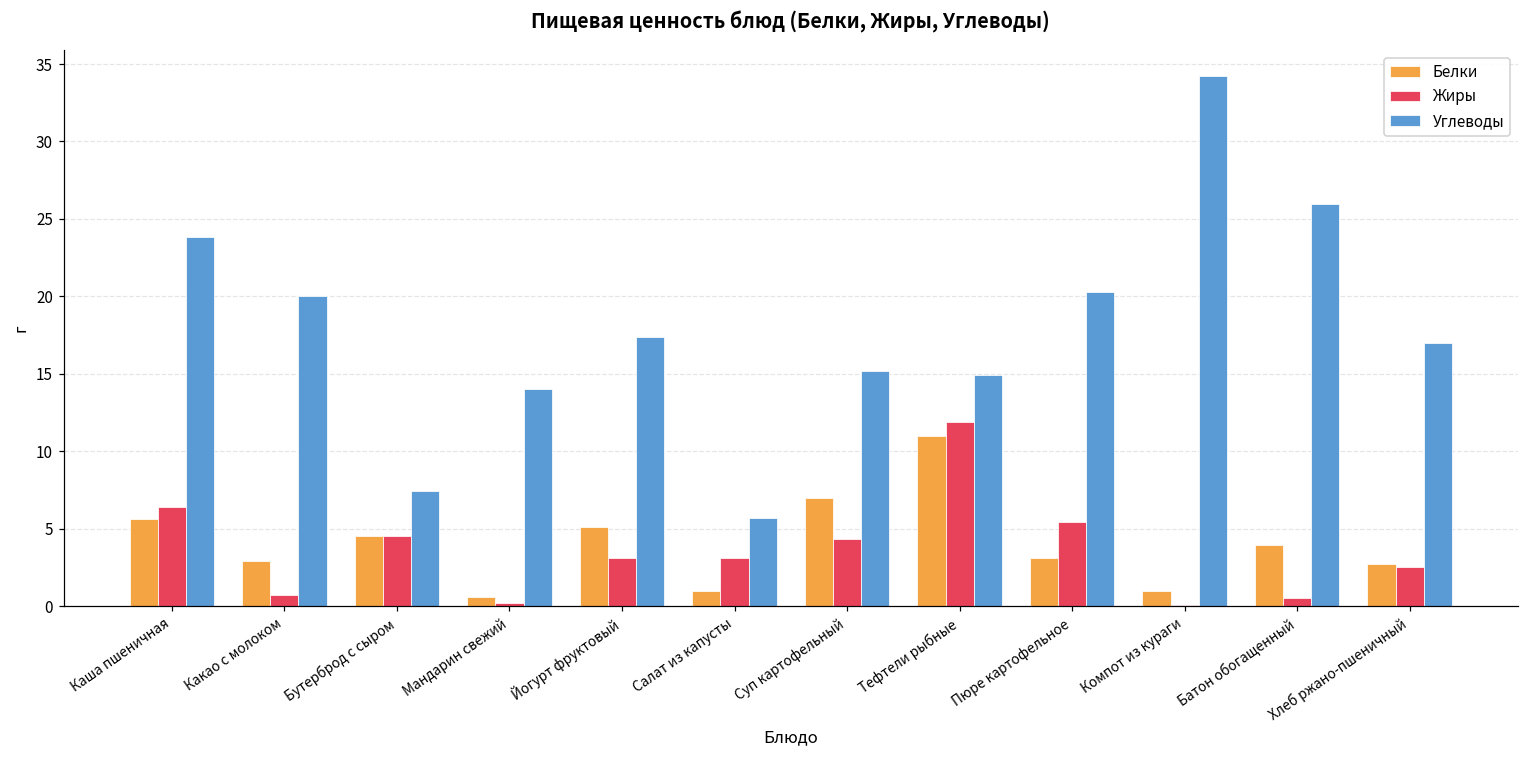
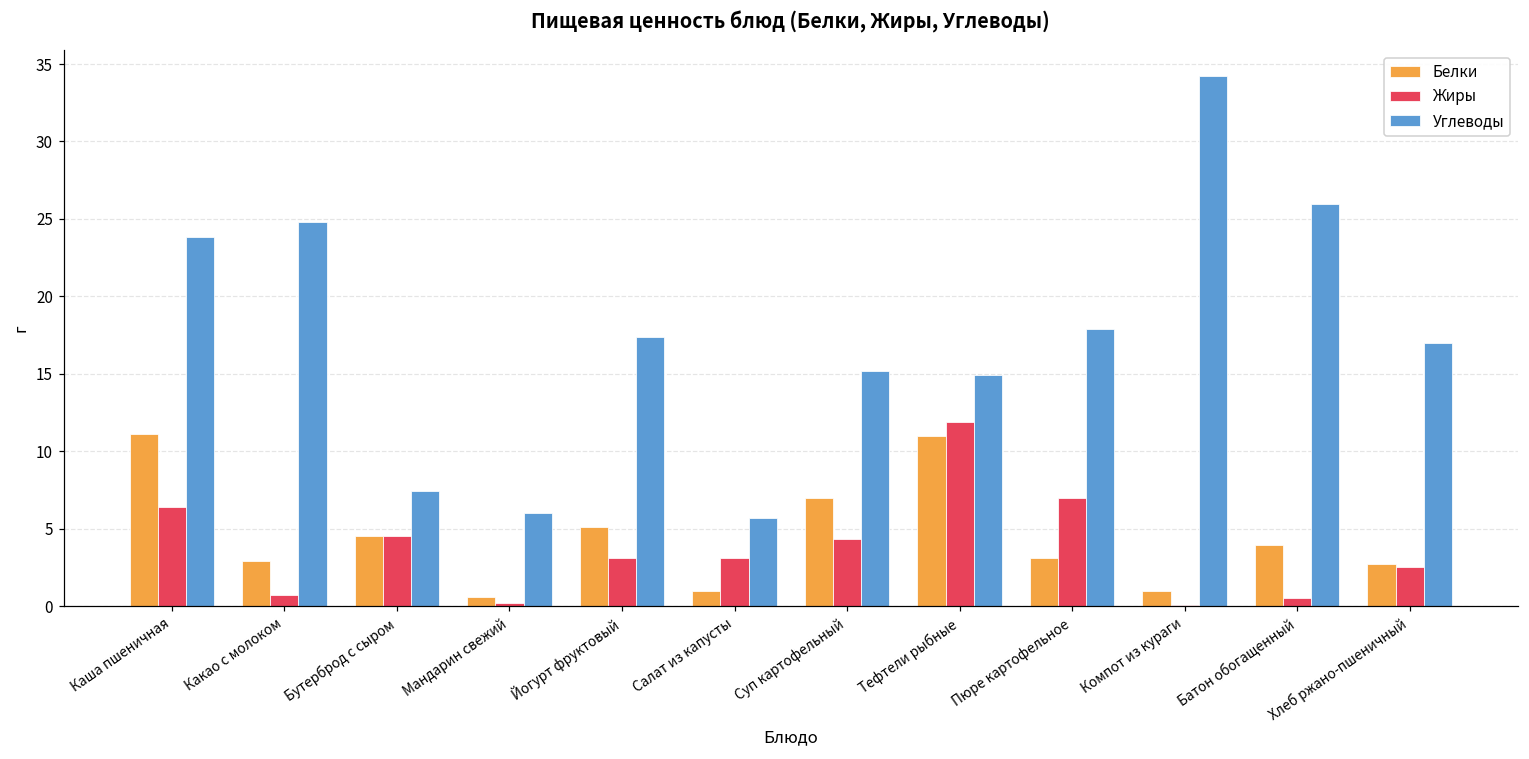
Белки, Каша пшеничная: 5.6 -> 11.1
Углеводы, Какао с молоком: 20.0 -> 24.8
Углеводы, Мандарин свежий: 14 -> 6
Жиры, Пюре картофельное: 5.4 -> 7.0
Углеводы, Пюре картофельное: 20.3 -> 17.9
